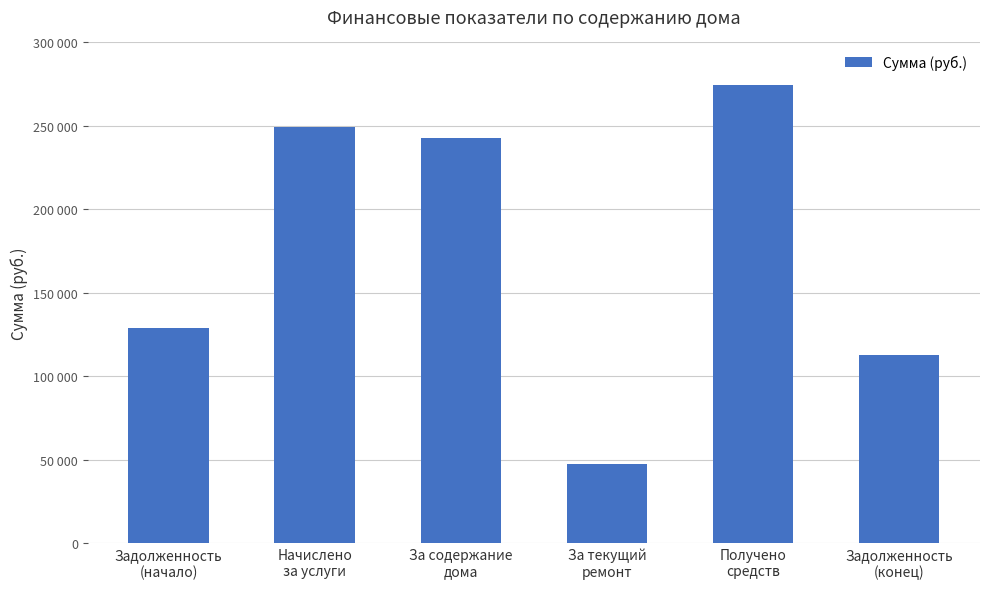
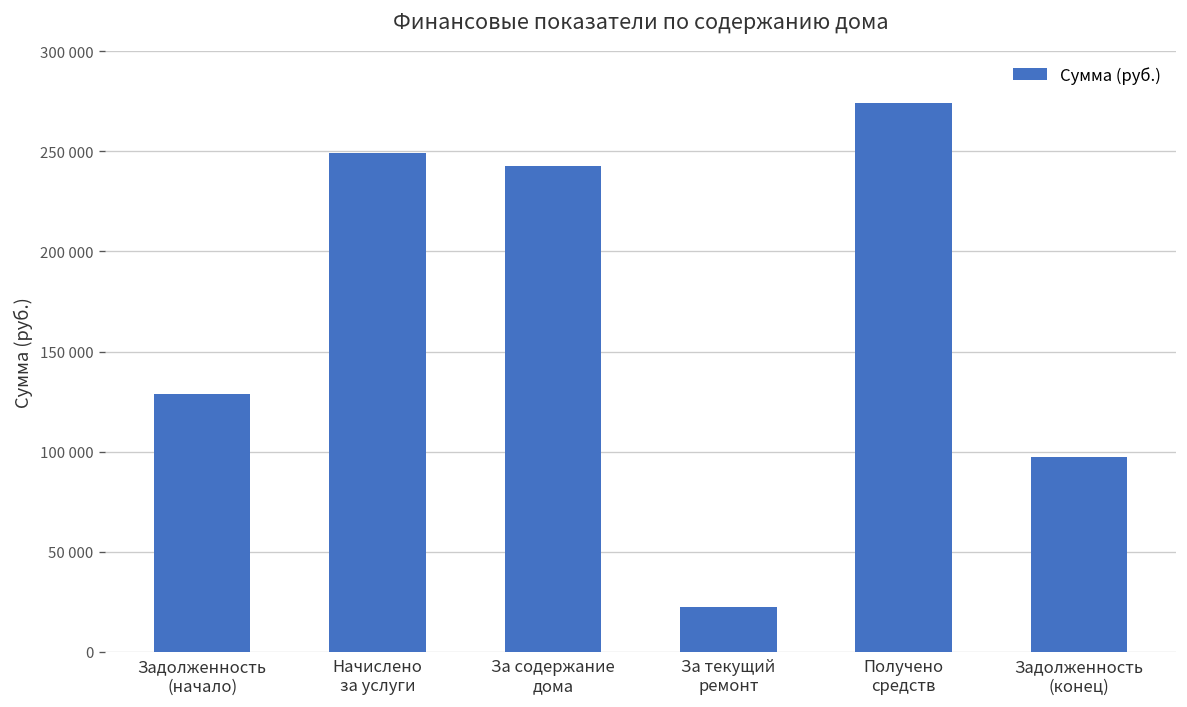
За текущий ремонт: 47000 -> 22000
Задолженность (конец): 113000 -> 97000
